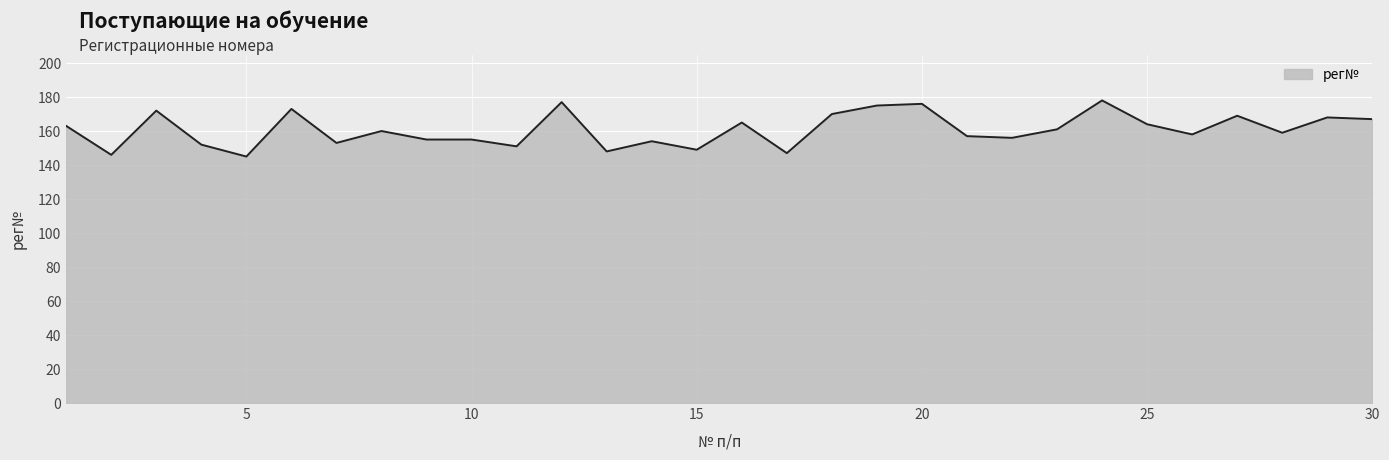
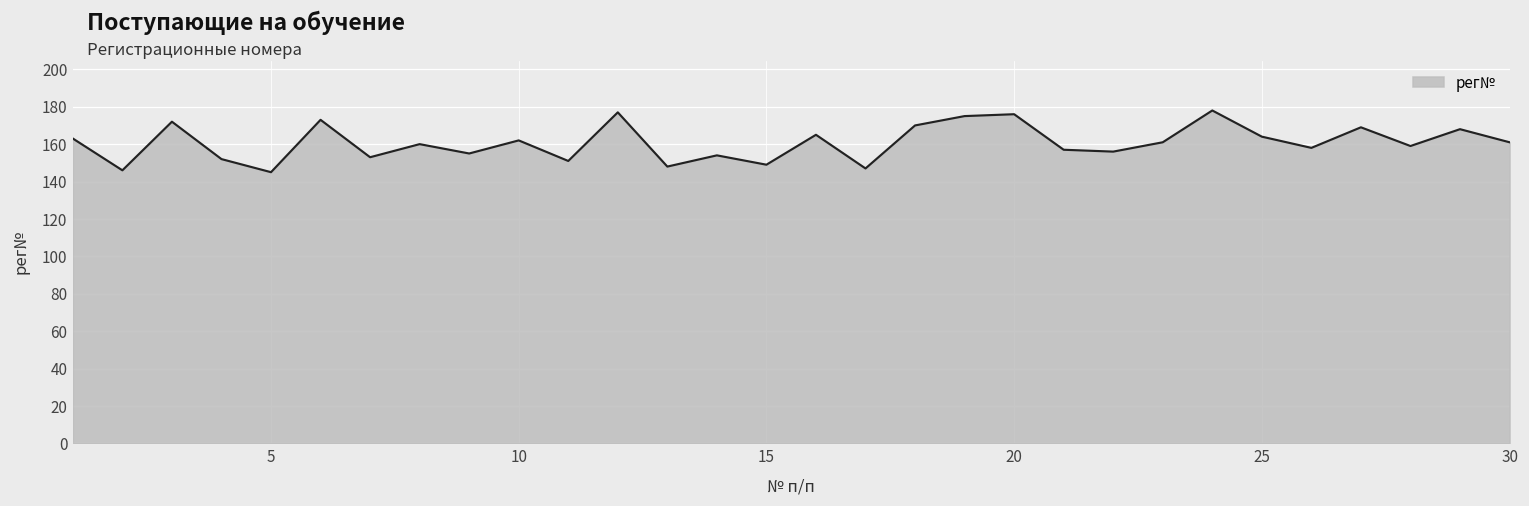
10: 155 -> 162
30: 167 -> 161
